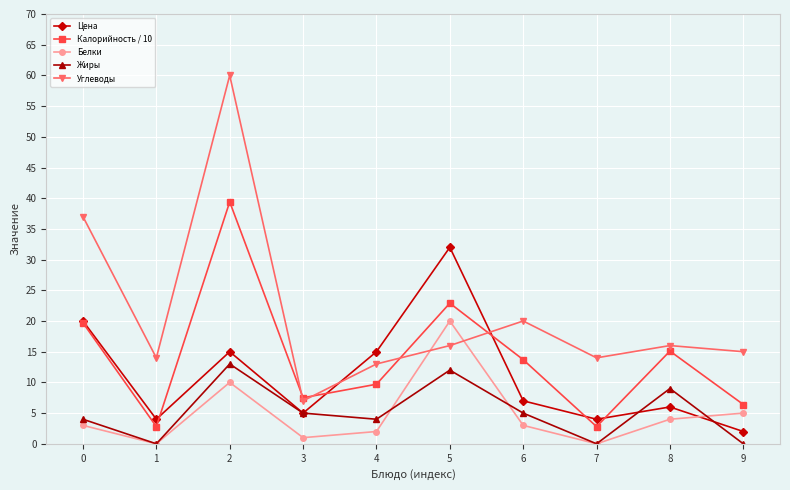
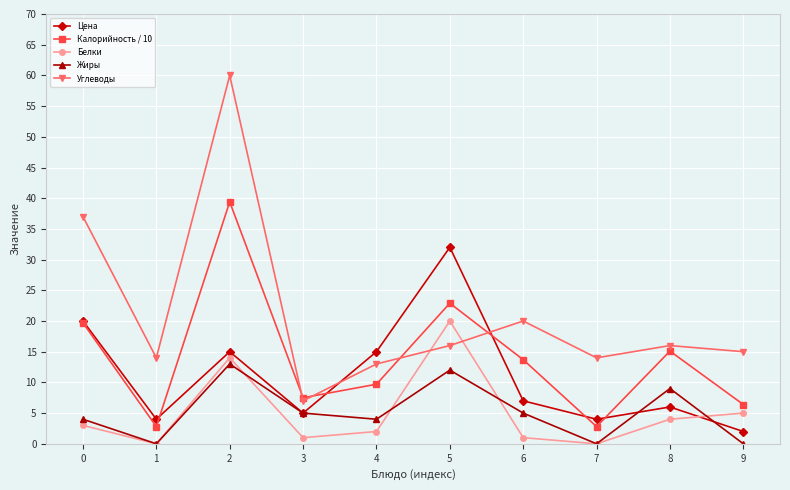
Белки, 2: 10 -> 14
Белки, 6: 3 -> 1
